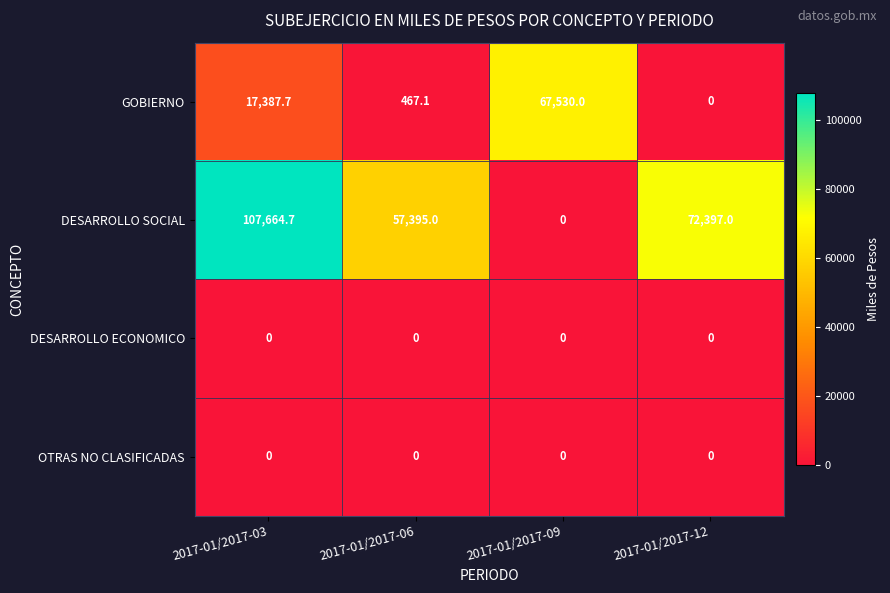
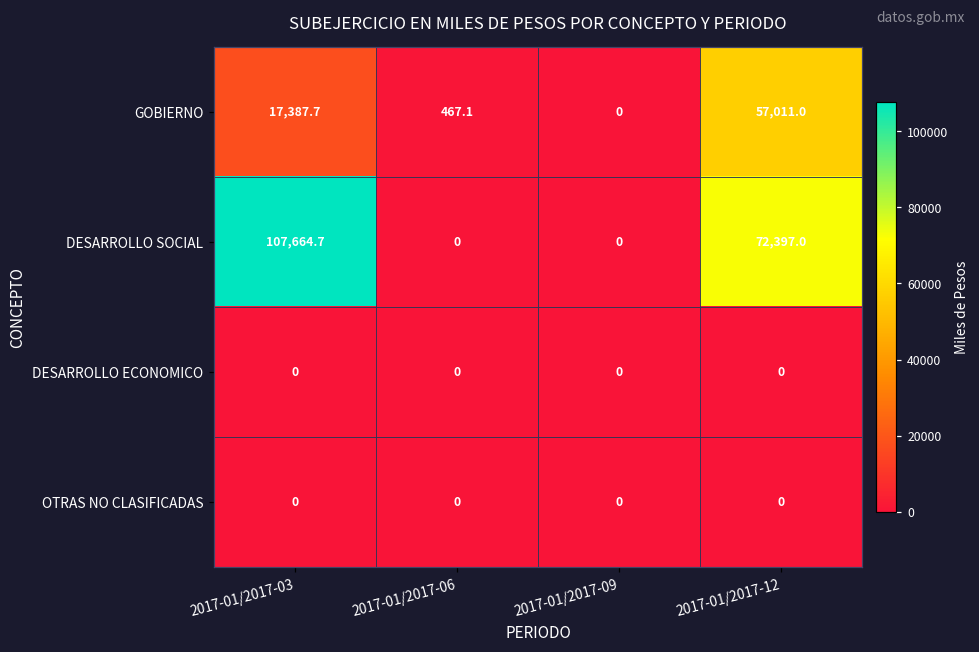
GOBIERNO, 2017-01/2017-09: 67,530.0 -> 0
GOBIERNO, 2017-01/2017-12: 0 -> 57,011.0
DESARROLLO SOCIAL, 2017-01/2017-06: 57,395.0 -> 0
